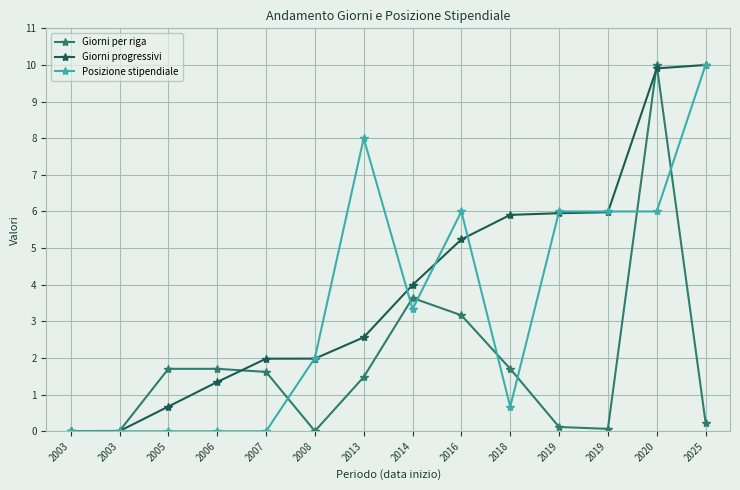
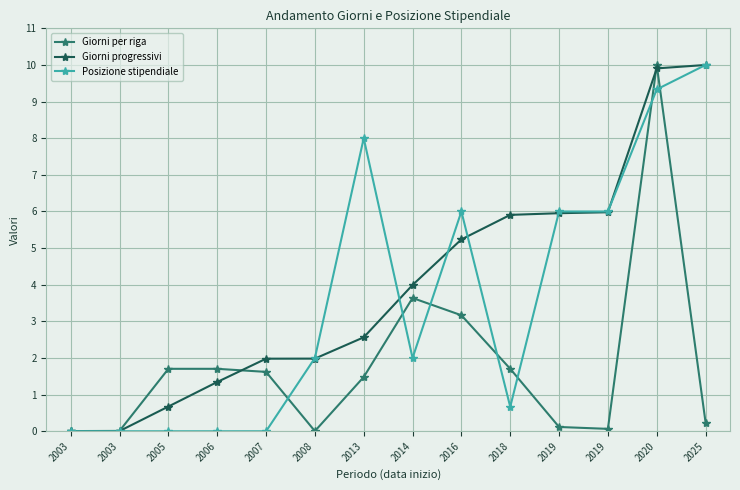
Posizione stipendiale, 2014: 3.3 -> 2.0
Posizione stipendiale, 2020: 6.0 -> 9.3
